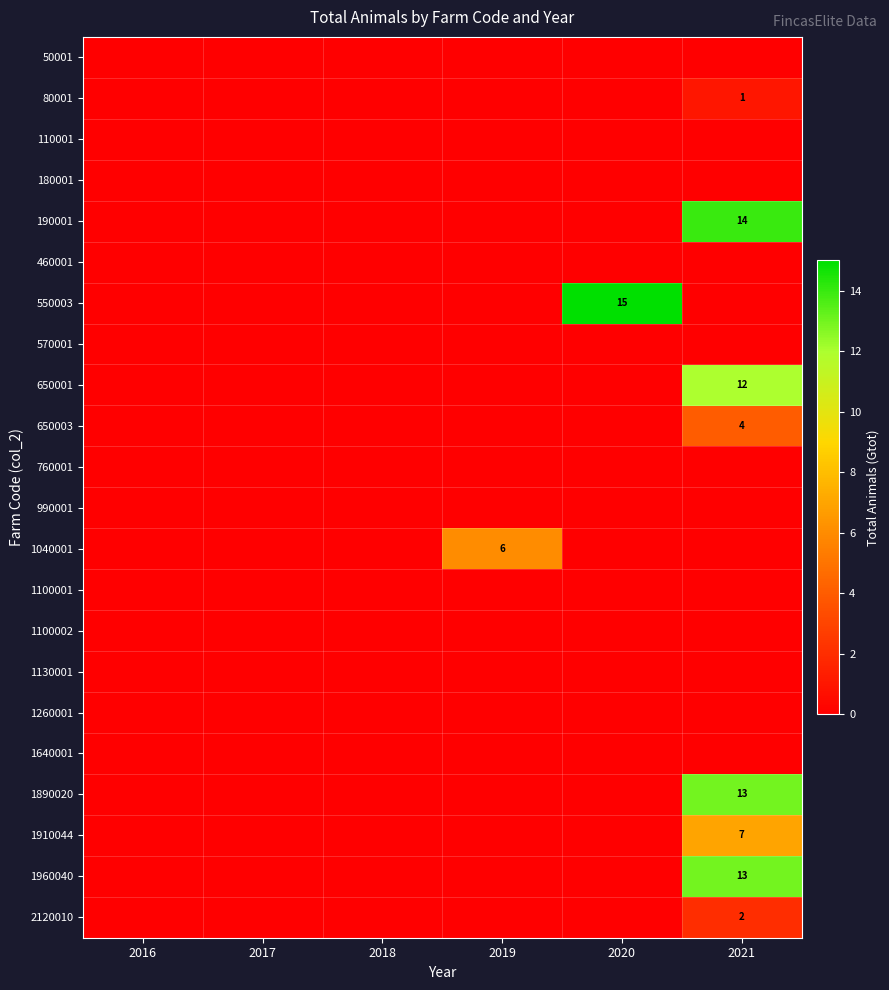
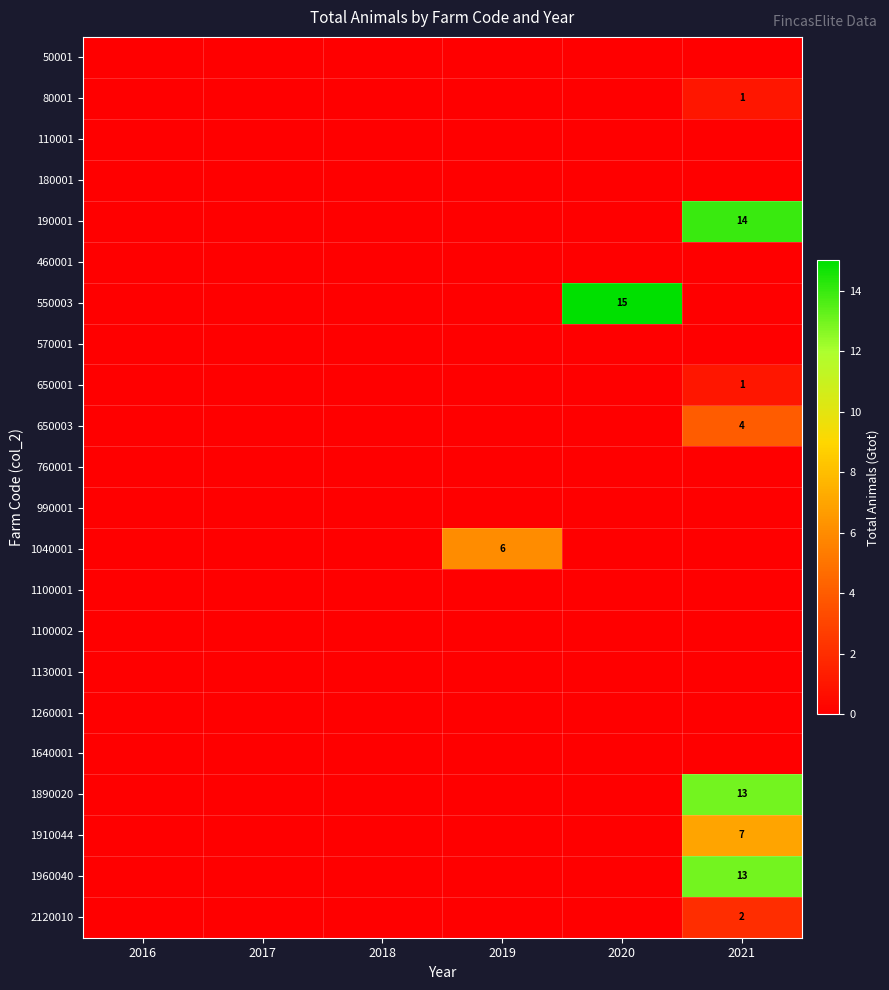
650001, 2021: 12 -> 1
